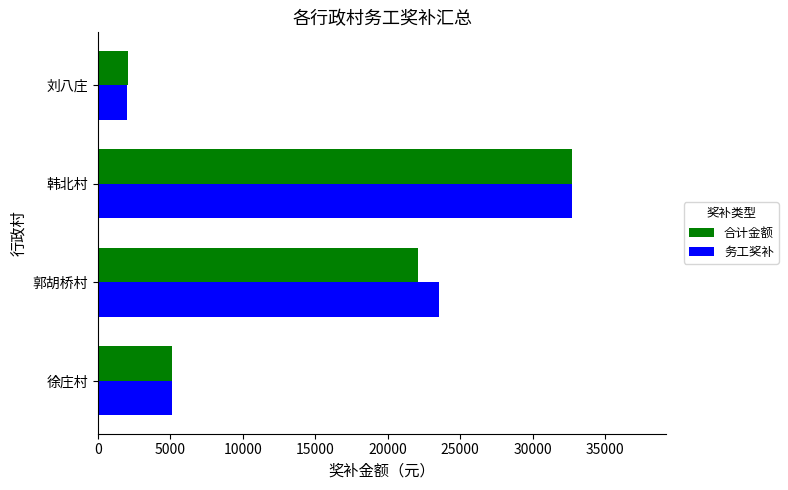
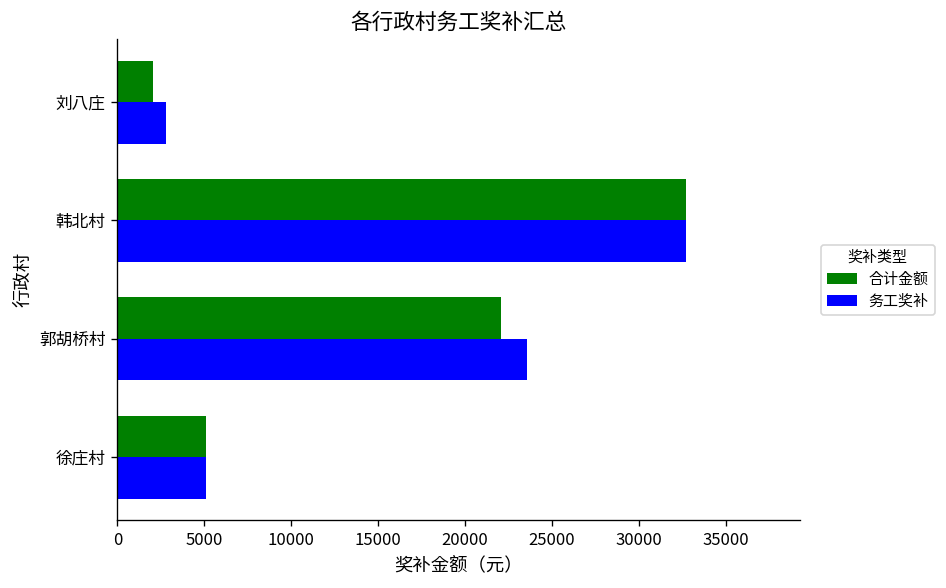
务工奖补, 刘八庄: 2000 -> 2800
